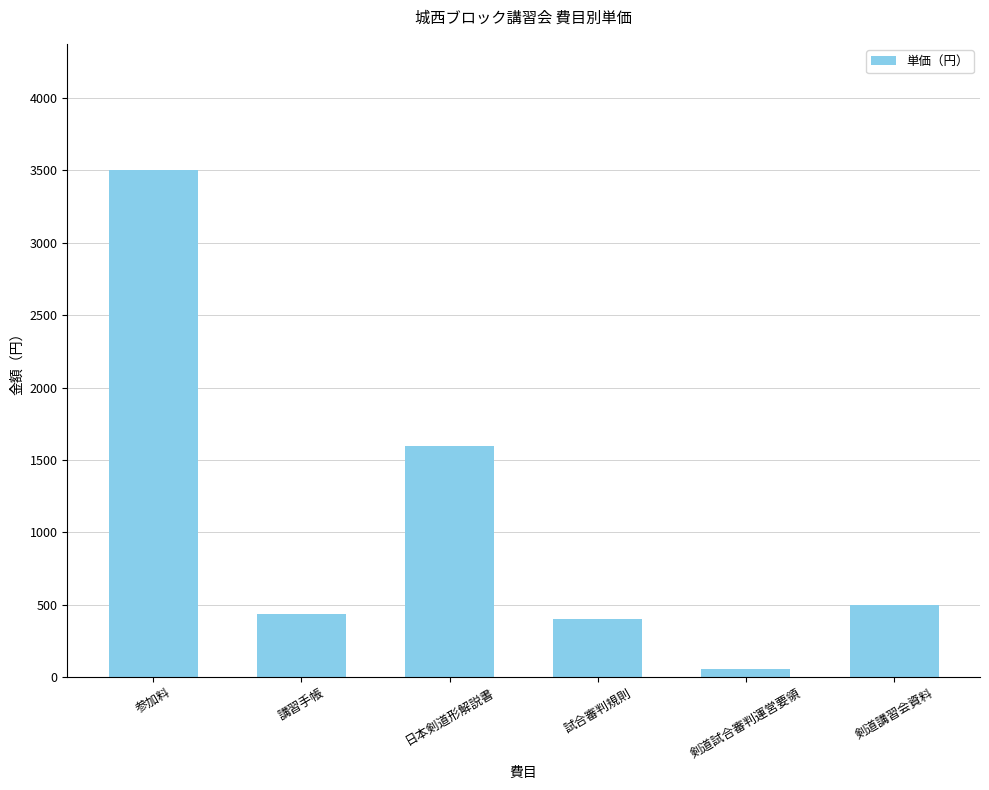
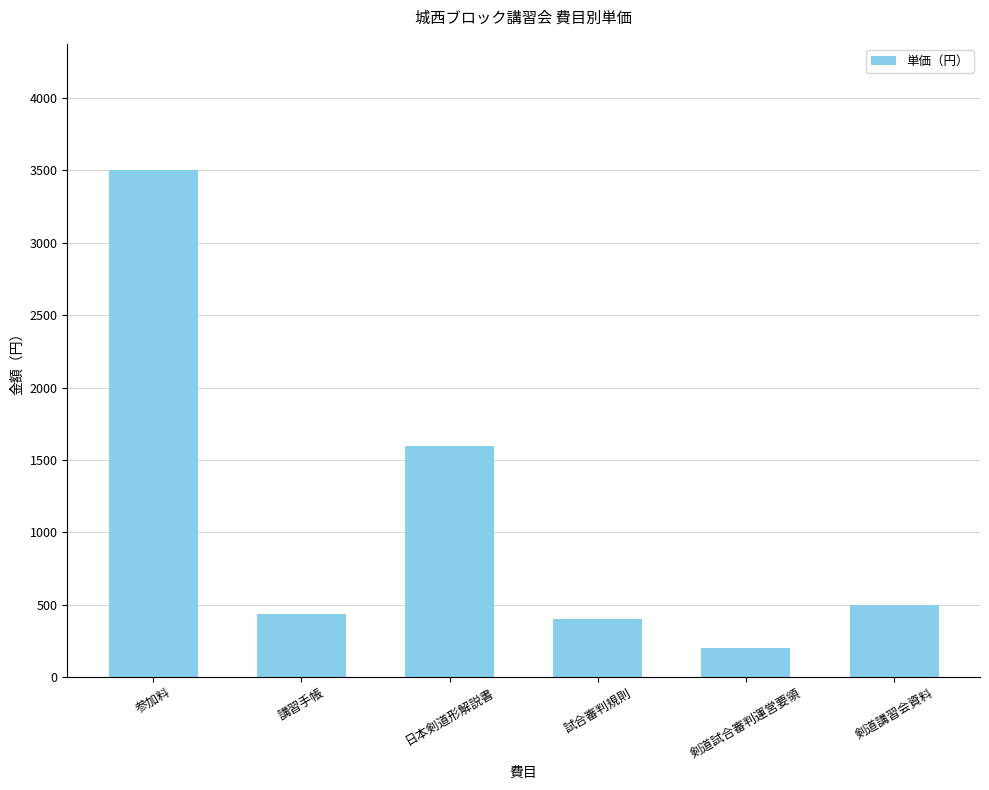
剣道試合審判運営要領: 50 -> 200
